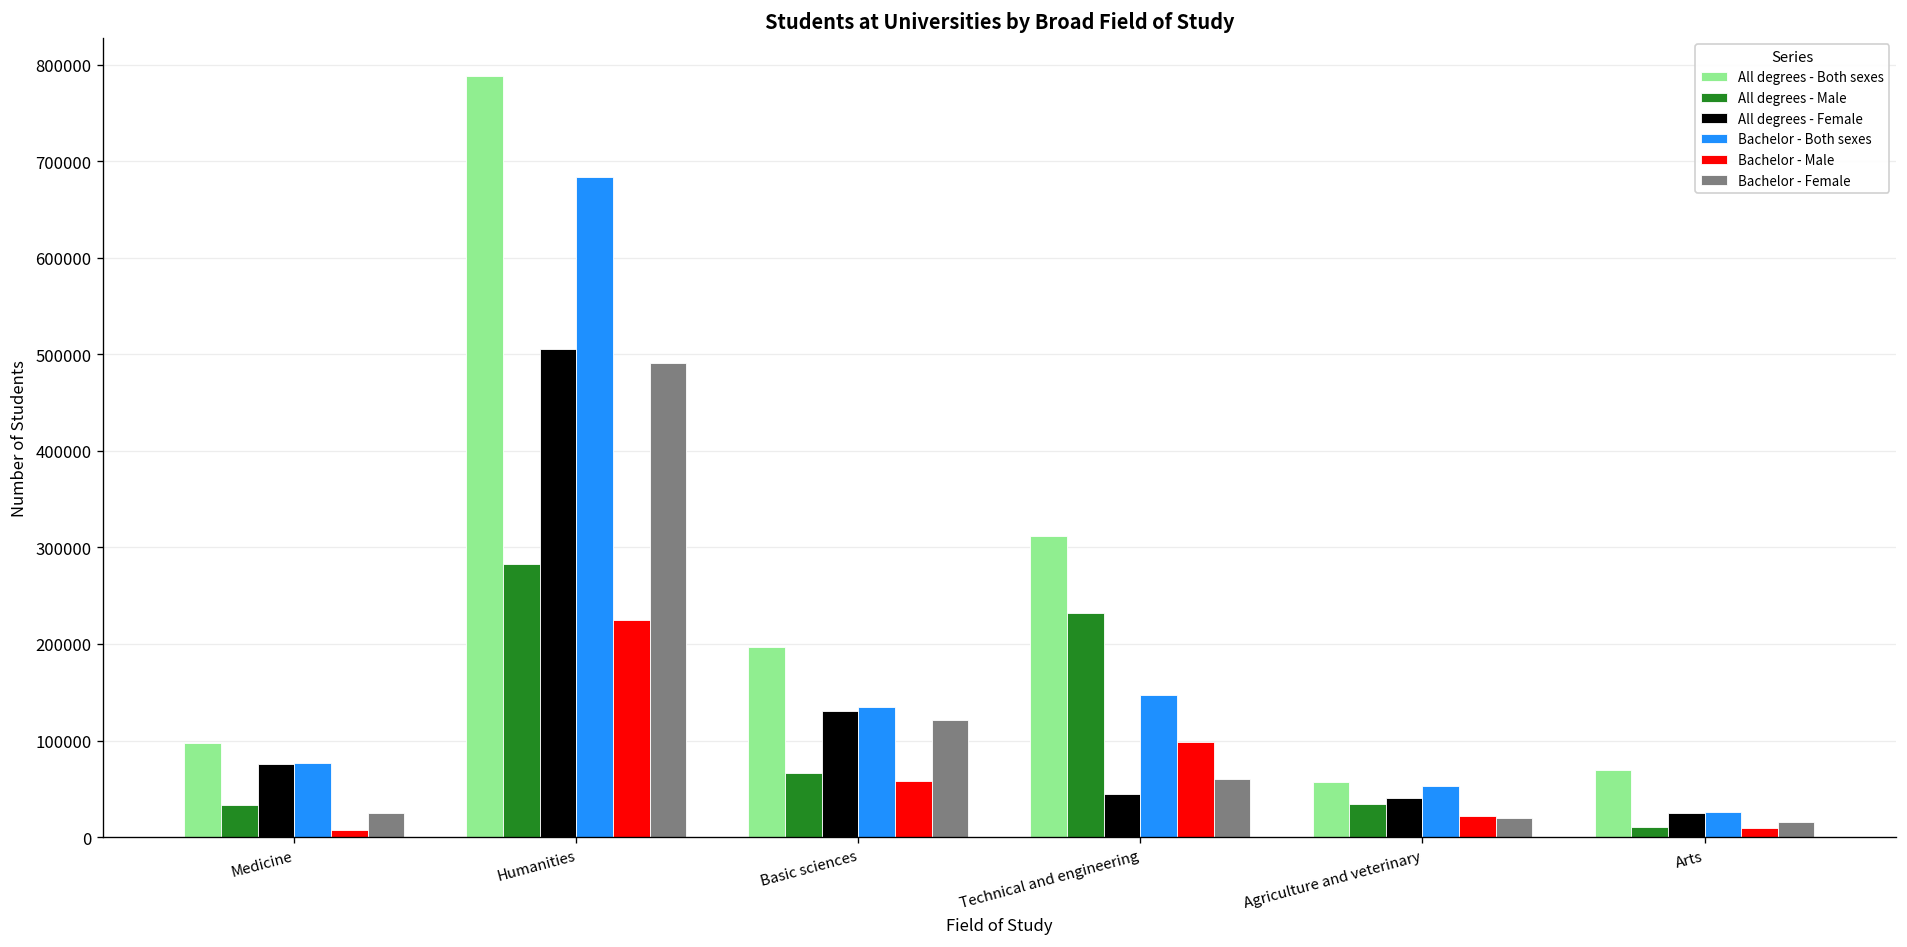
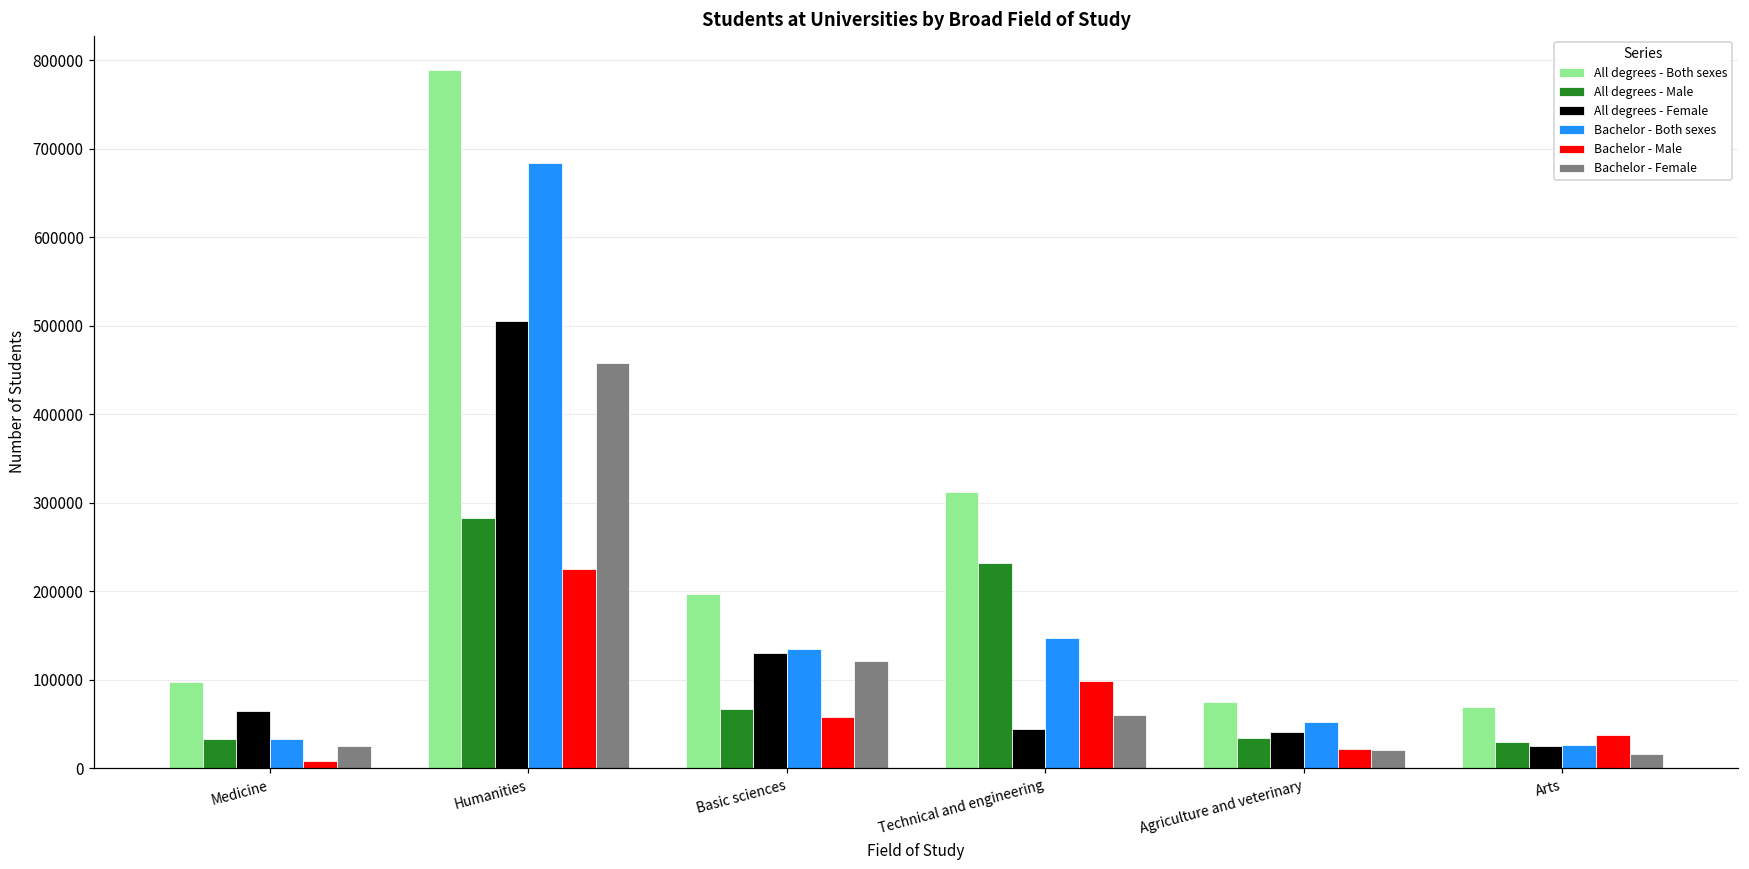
All degrees - Female, Medicine: 80000 -> 60000
Bachelor - Both sexes, Medicine: 80000 -> 30000
Bachelor - Female, Humanities: 490000 -> 460000
All degrees - Both sexes, Agriculture and veterinary: 60000 -> 70000
All degrees - Male, Arts: 10000 -> 30000
Bachelor - Male, Arts: 10000 -> 40000
